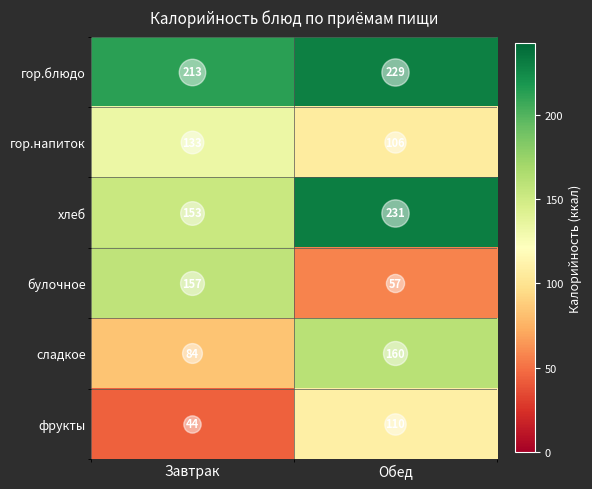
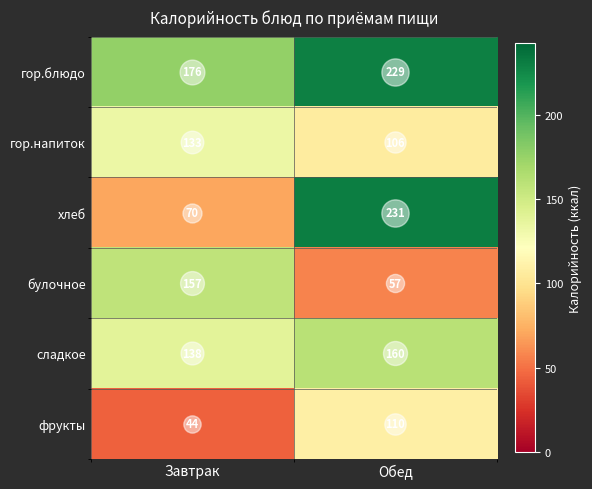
гор.блюдо, Завтрак: 213 -> 176
хлеб, Завтрак: 153 -> 70
сладкое, Завтрак: 84 -> 138
